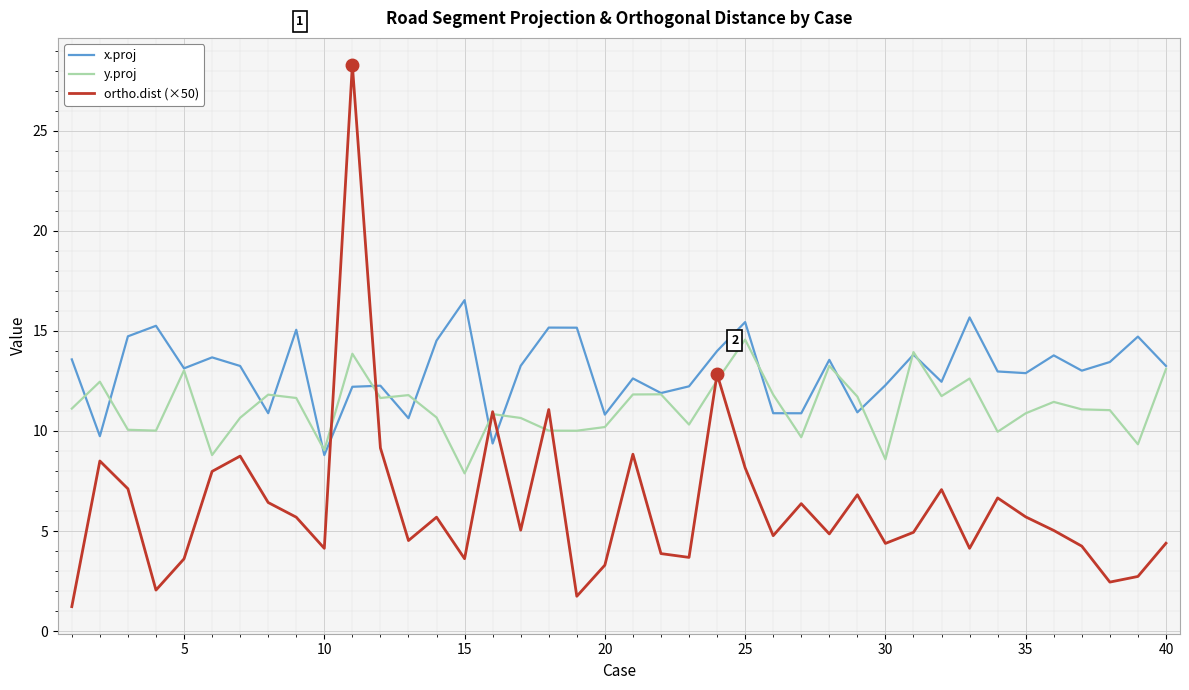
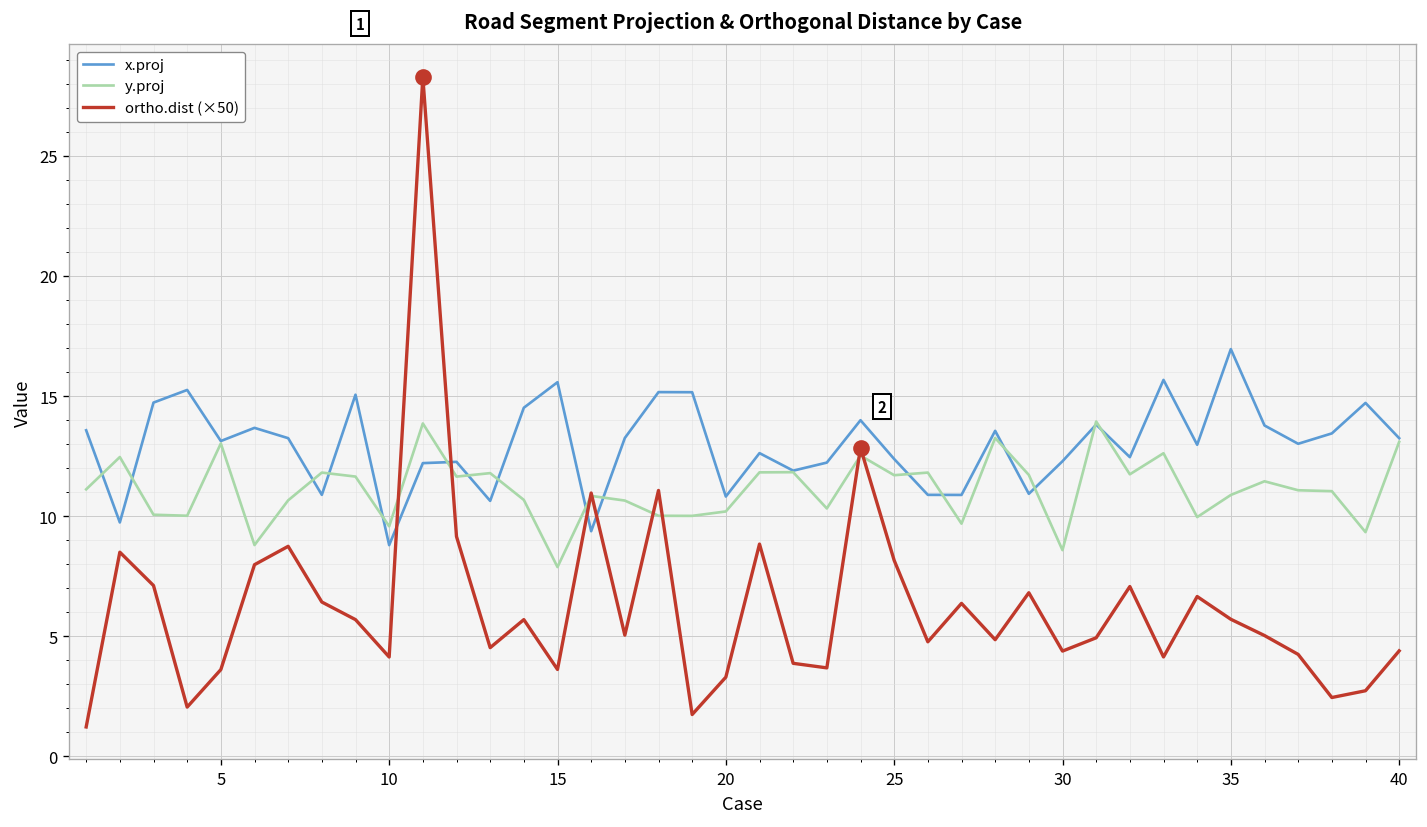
y.proj, 10: 9.0 -> 9.6
x.proj, 15: 16.5 -> 15.6
x.proj, 25: 15.4 -> 12.4
y.proj, 25: 14.6 -> 11.7
x.proj, 35: 12.9 -> 17.0
